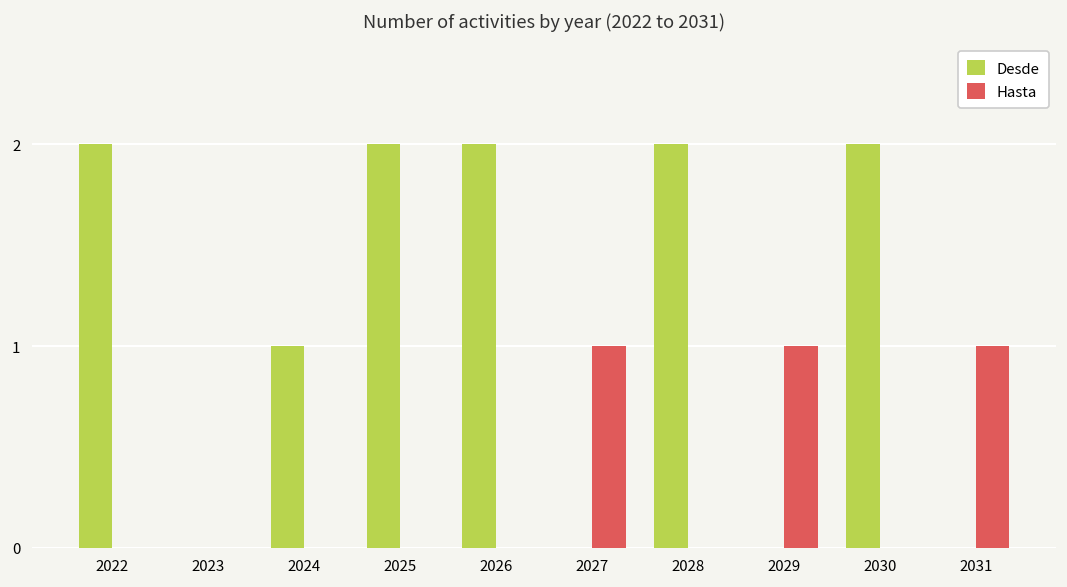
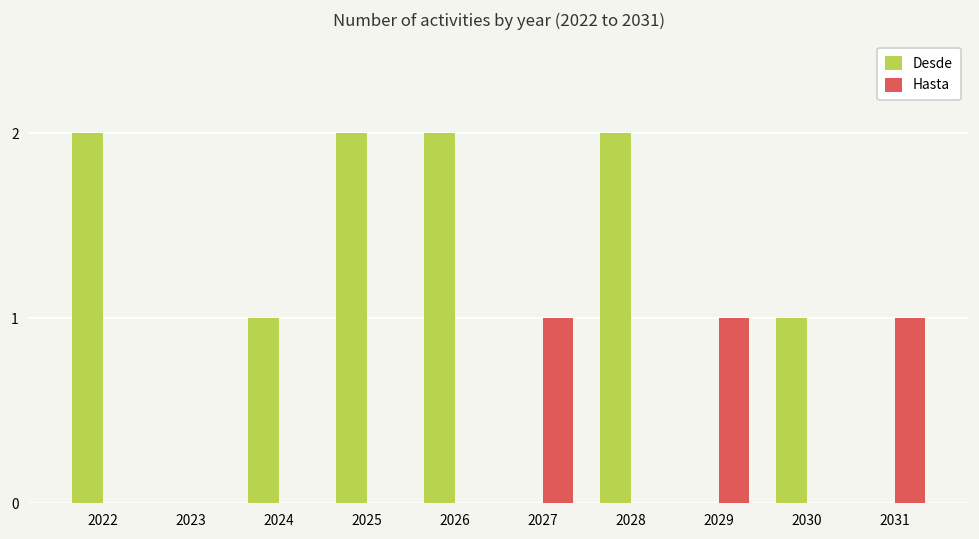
Desde, 2030: 2 -> 1
